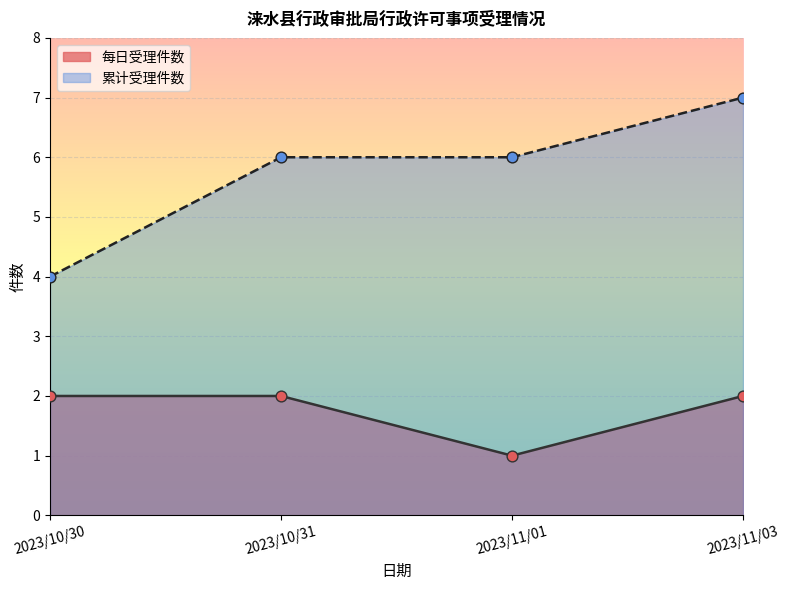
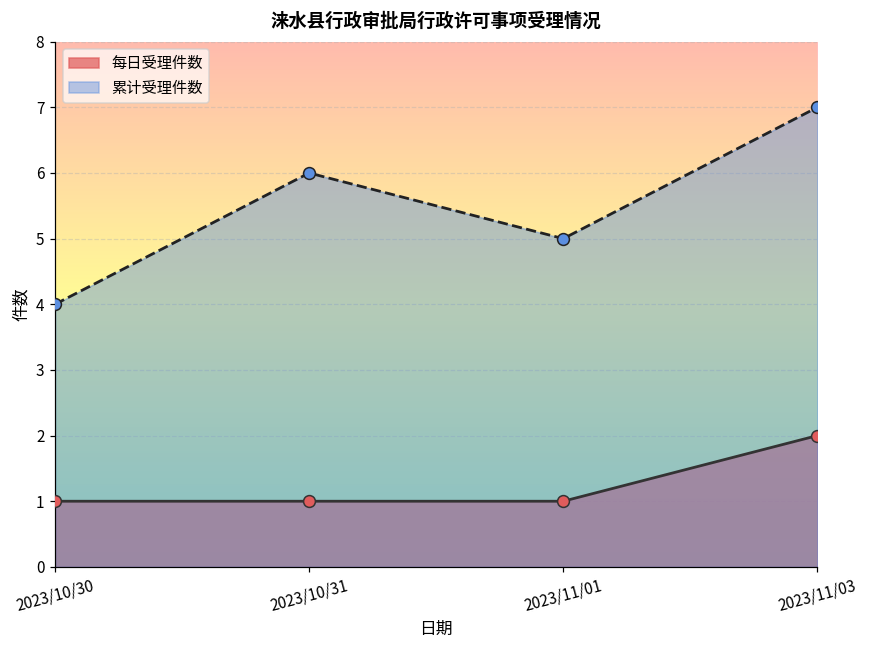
每日受理件数, 2023/10/30: 2 -> 1
每日受理件数, 2023/10/31: 2 -> 1
累计受理件数, 2023/11/01: 6 -> 5
